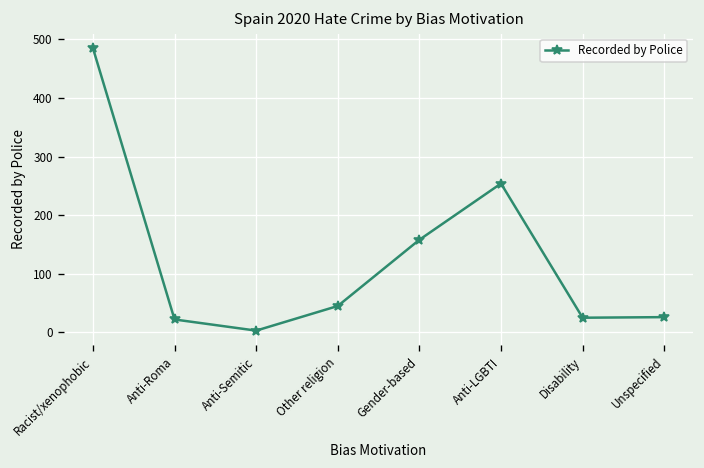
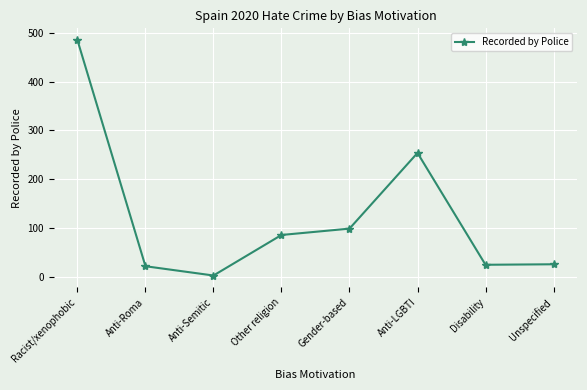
Other religion: 50 -> 90
Gender-based: 160 -> 100
